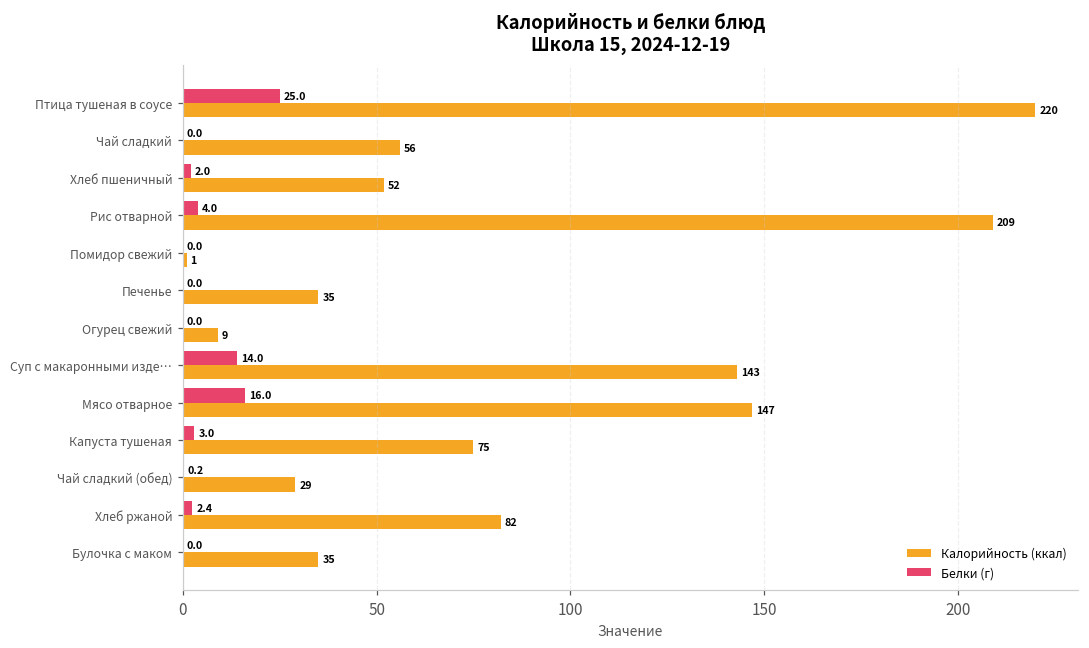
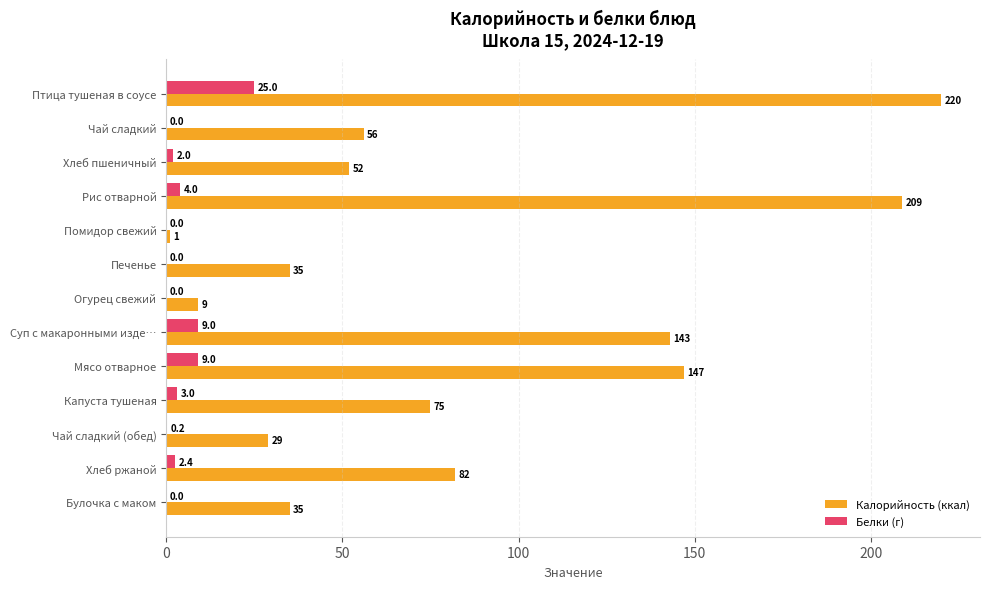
Белки (г), Суп с макаронными изде…: 14.0 -> 9.0
Белки (г), Мясо отварное: 16.0 -> 9.0
